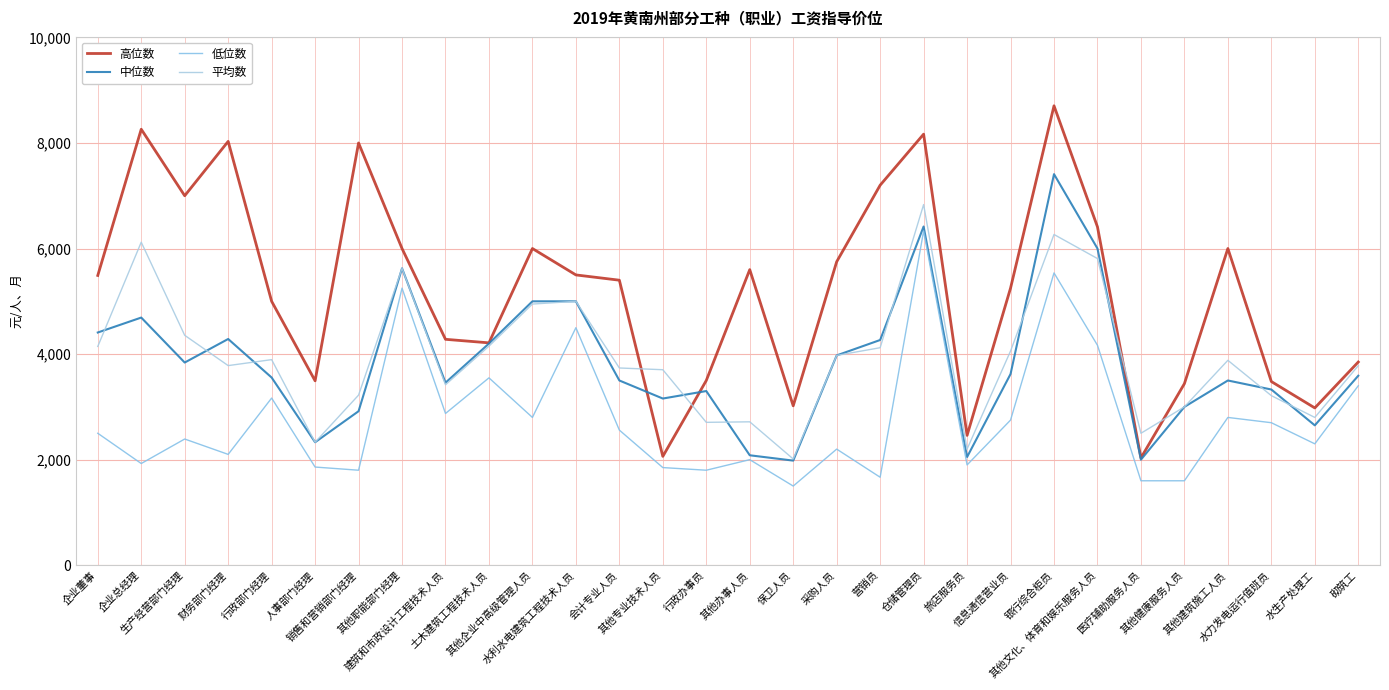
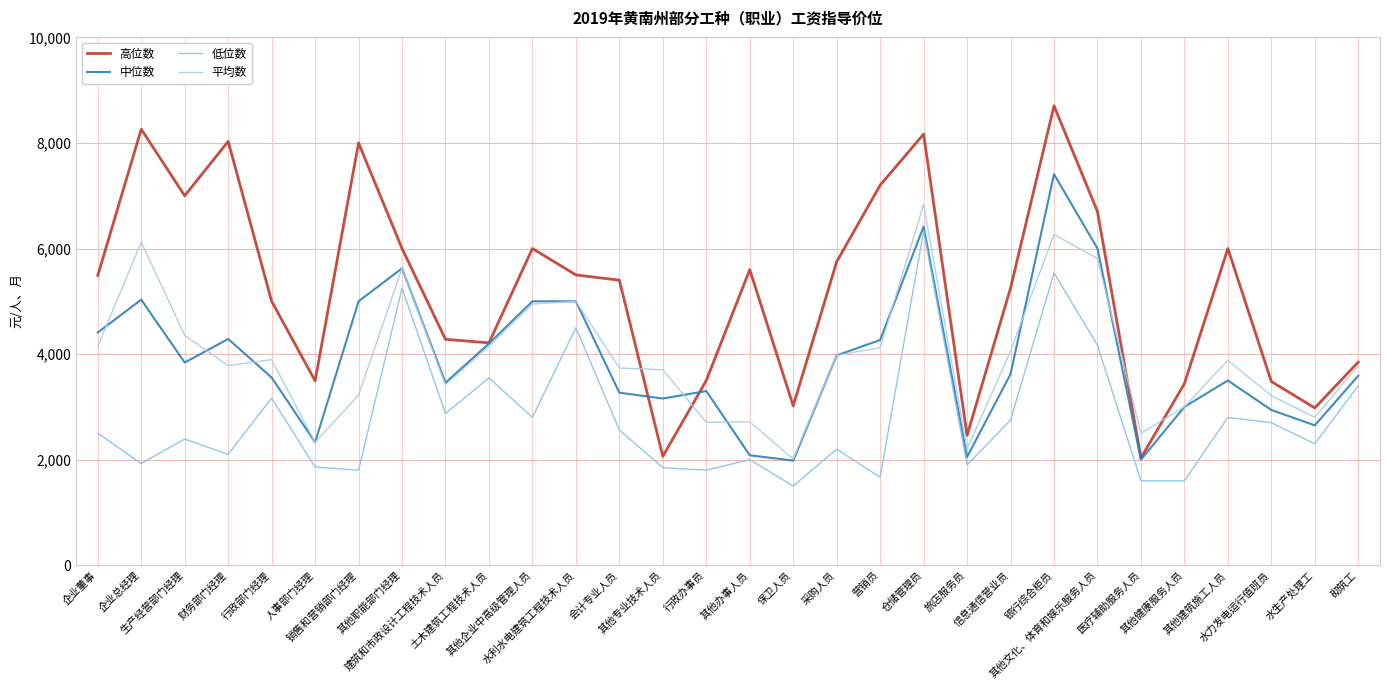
中位数, 企业总经理: 4,700 -> 5,000
中位数, 销售和营销部门经理: 2,900 -> 5,000
中位数, 会计专业人员: 3,500 -> 3,300
高位数, 其他文化、体育和娱乐服务人员: 6,400 -> 6,700
中位数, 水力发电运行值班员: 3,300 -> 2,900
